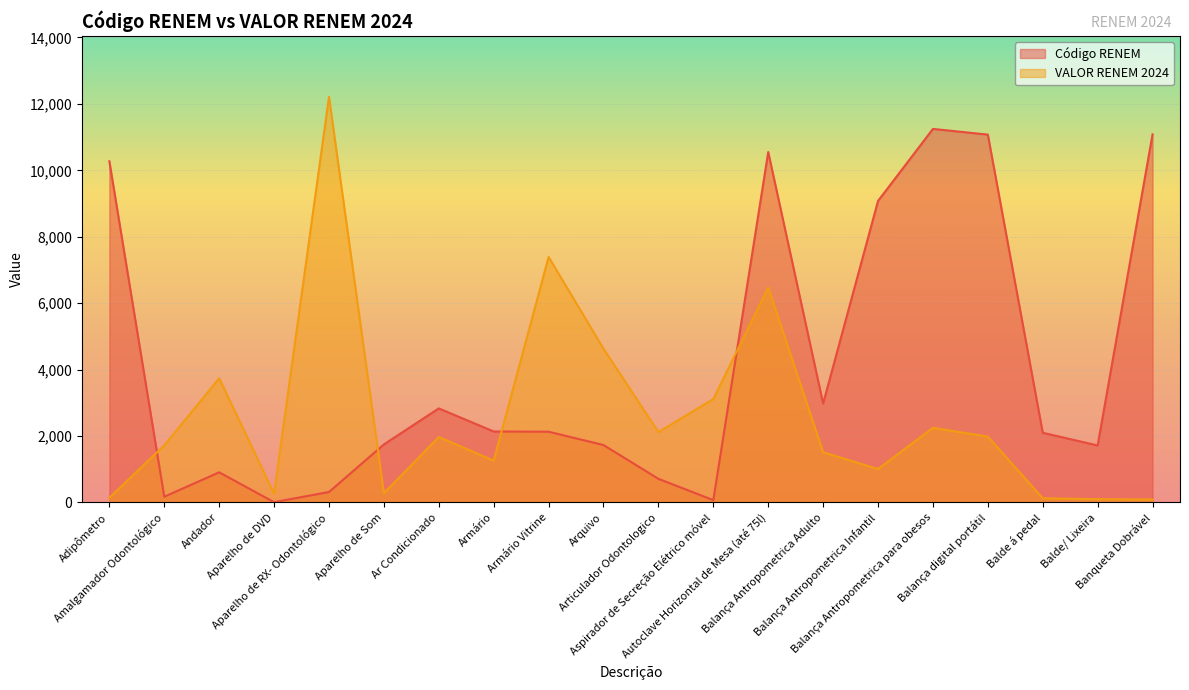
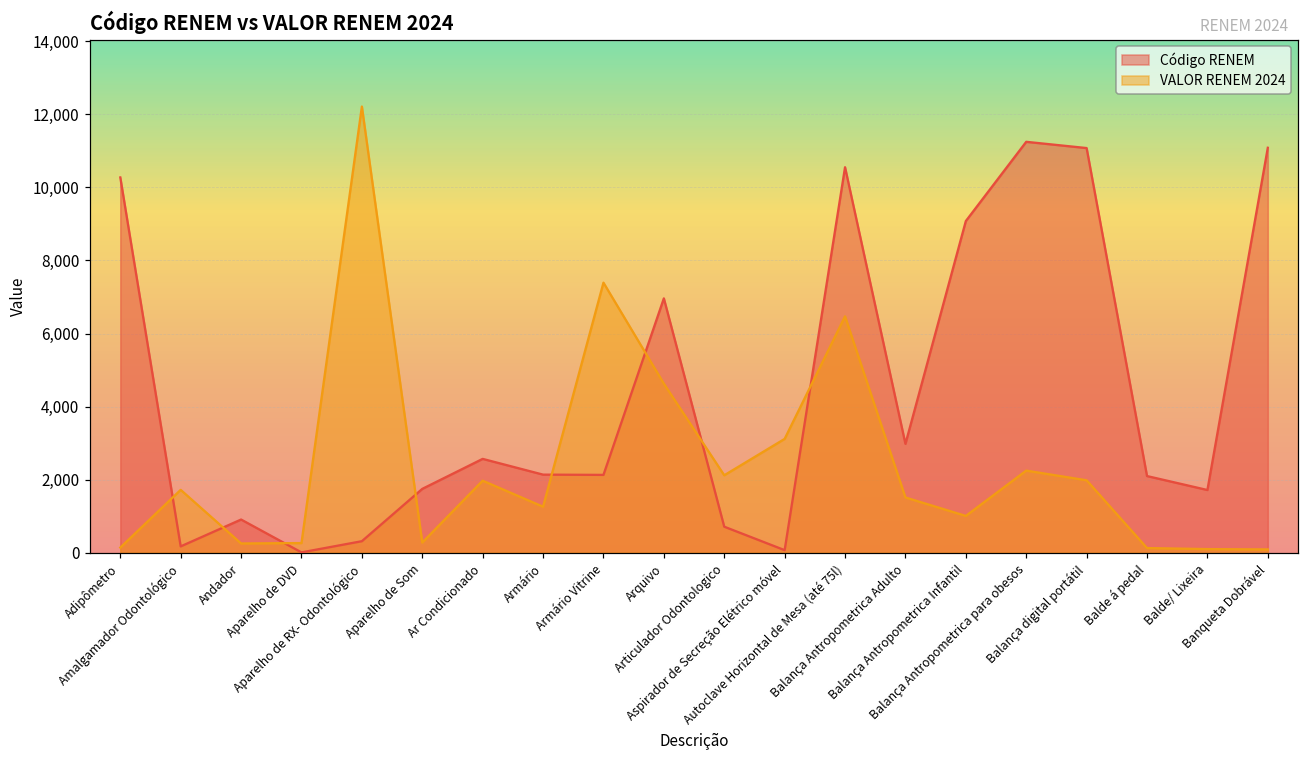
VALOR RENEM 2024, Andador: 3,700 -> 300
Código RENEM, Ar Condicionado: 2,800 -> 2,600
Código RENEM, Arquivo: 1,700 -> 7,000
